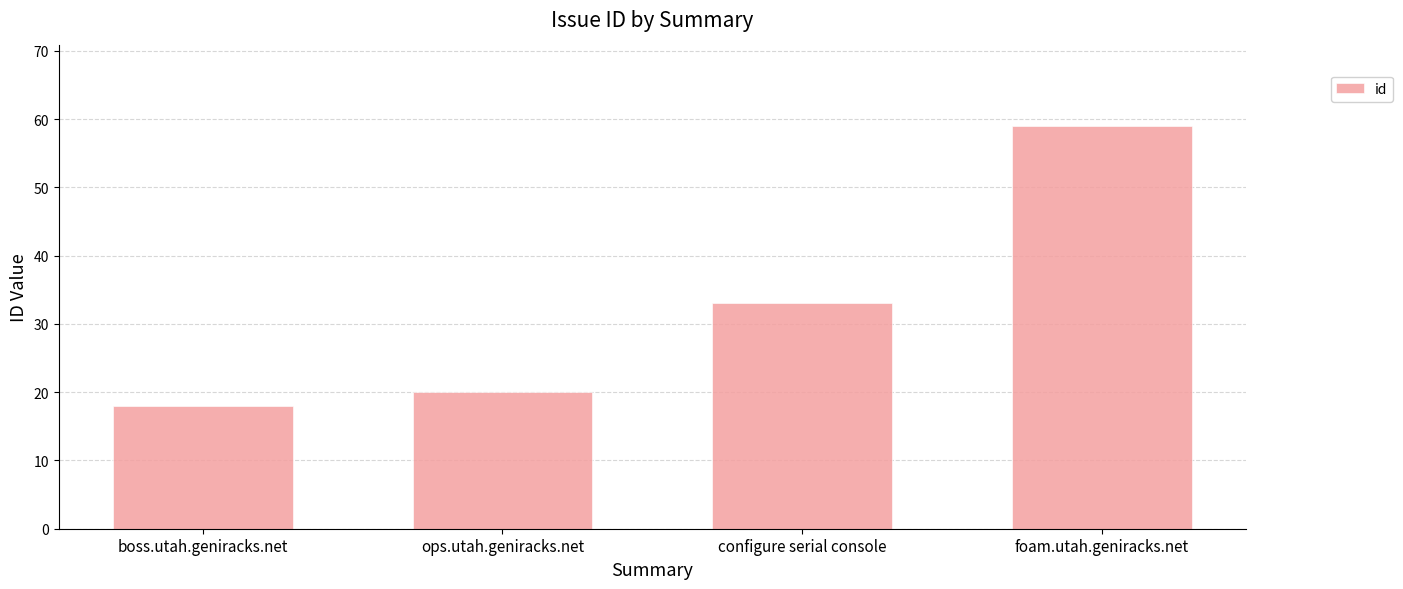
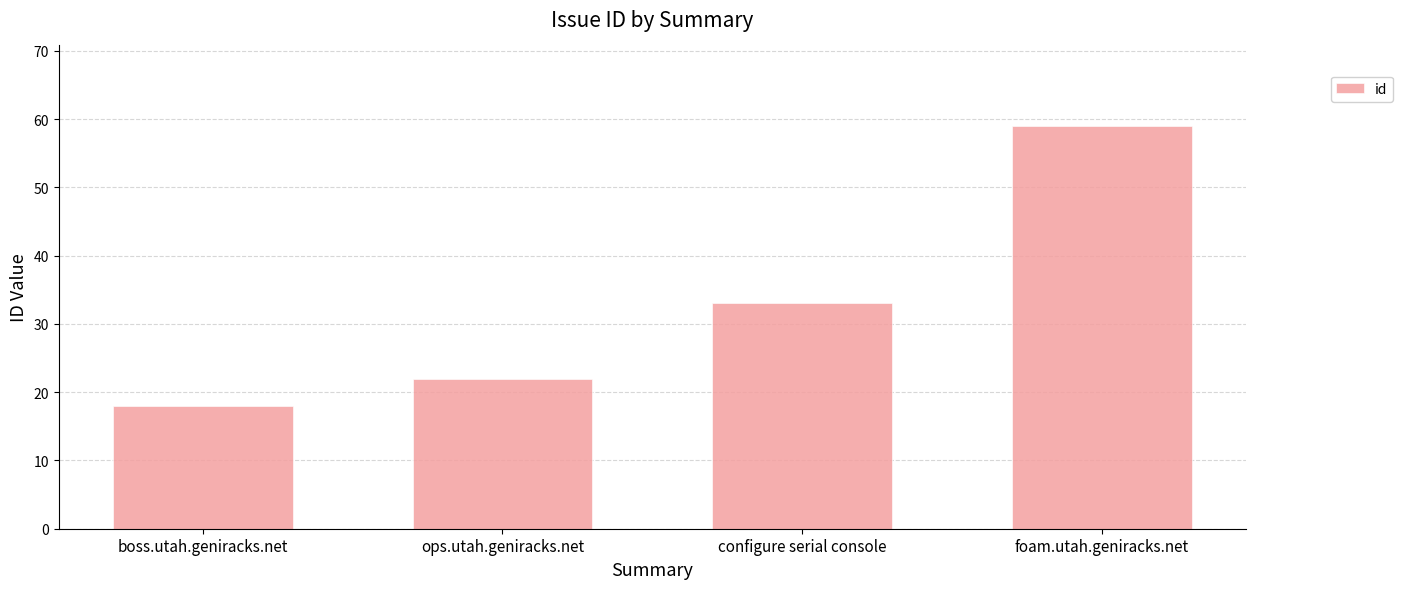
ops.utah.geniracks.net: 20 -> 22
